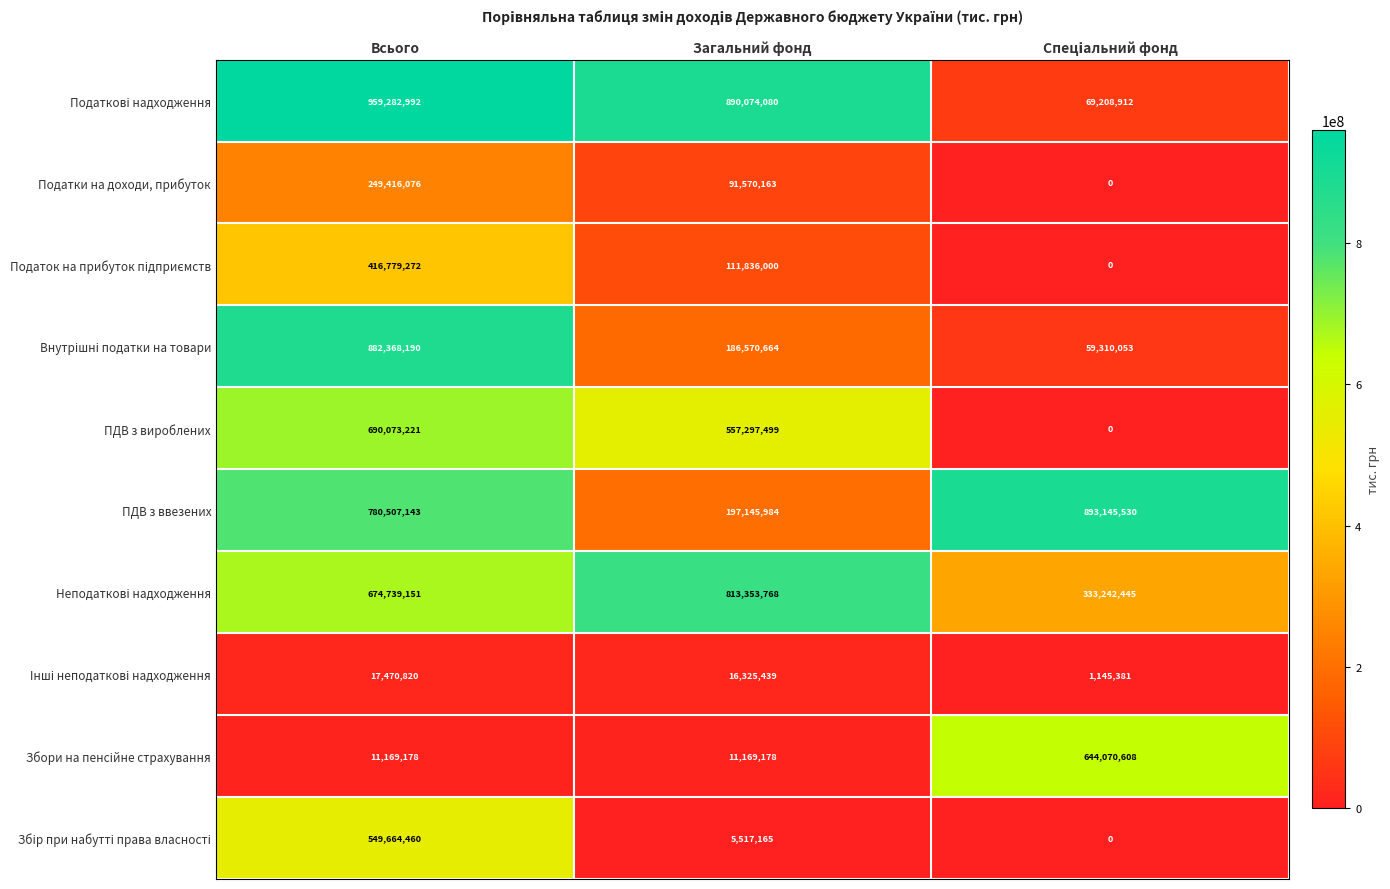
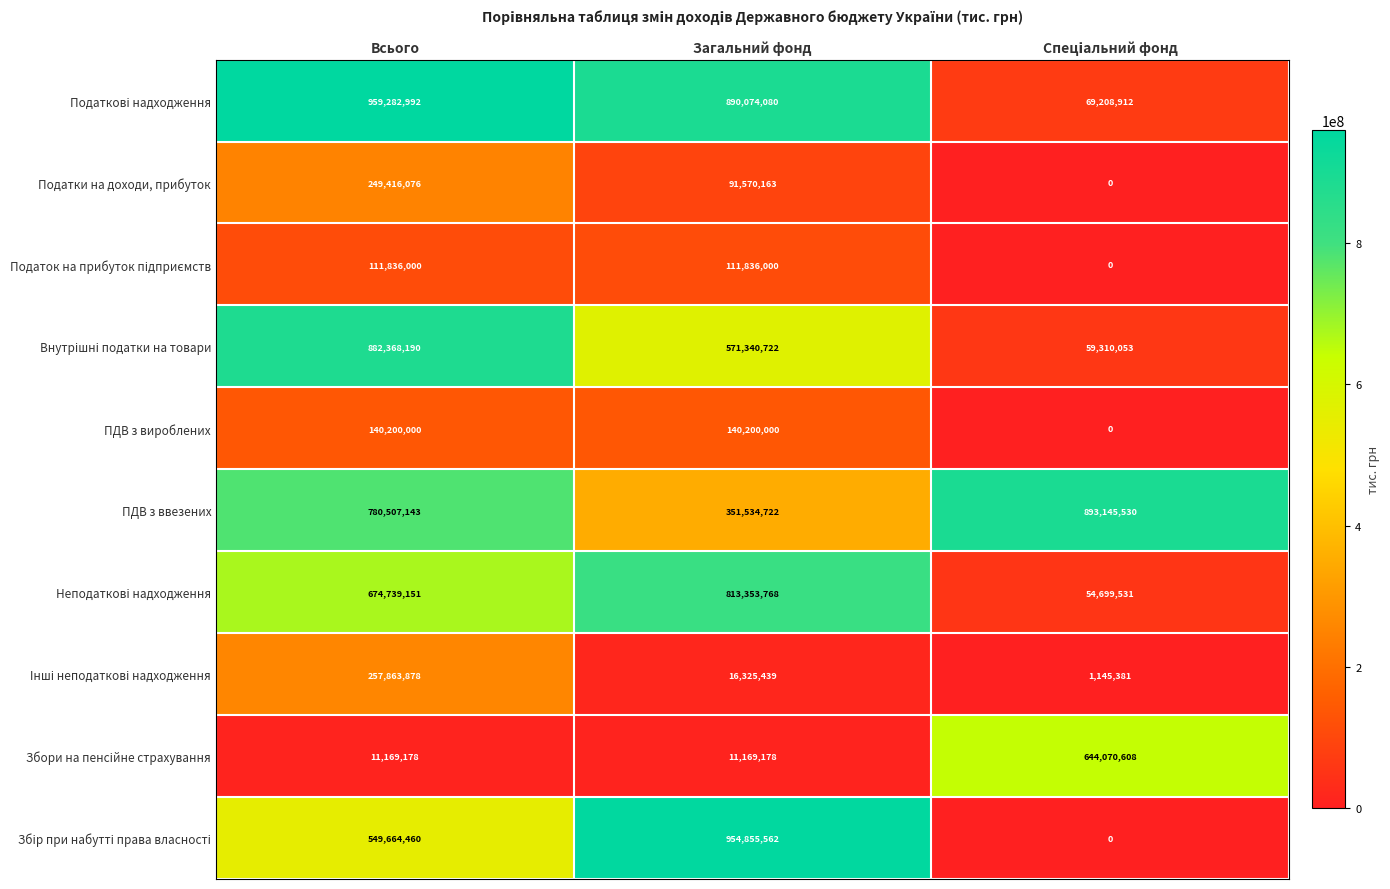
Податок на прибуток підприємств, Всього: 416,779,272 -> 111,836,000
Внутрішні податки на товари, Загальний фонд: 186,570,664 -> 571,340,722
ПДВ з вироблених, Всього: 690,073,221 -> 140,200,000
ПДВ з вироблених, Загальний фонд: 557,297,499 -> 140,200,000
ПДВ з ввезених, Загальний фонд: 197,145,984 -> 351,534,722
Неподаткові надходження, Спеціальний фонд: 333,242,445 -> 54,699,531
Інші неподаткові надходження, Всього: 17,470,820 -> 257,863,878
Збір при набутті права власності, Загальний фонд: 5,517,165 -> 954,855,562
